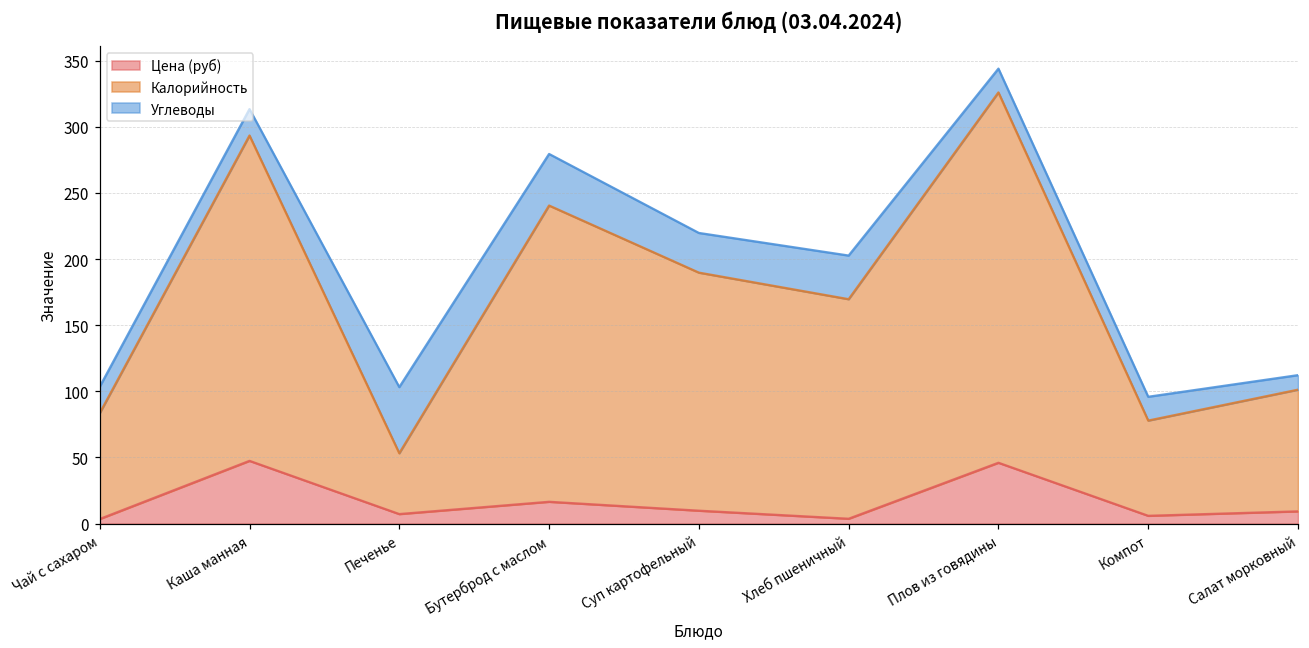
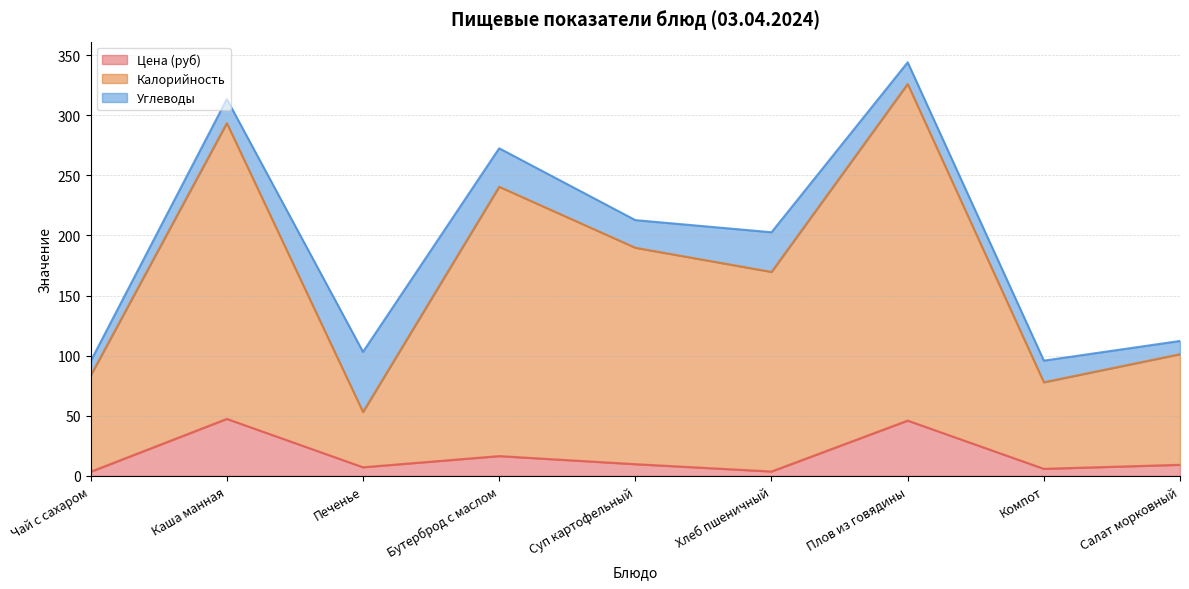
Углеводы, Чай с сахаром: 20 -> 12
Углеводы, Бутерброд с маслом: 39 -> 32
Углеводы, Суп картофельный: 30 -> 23
